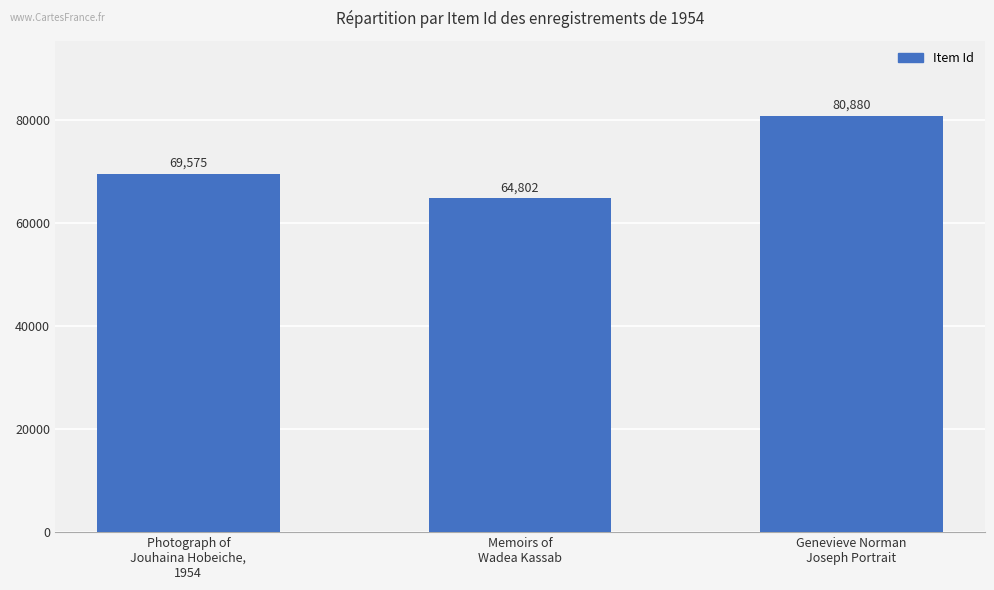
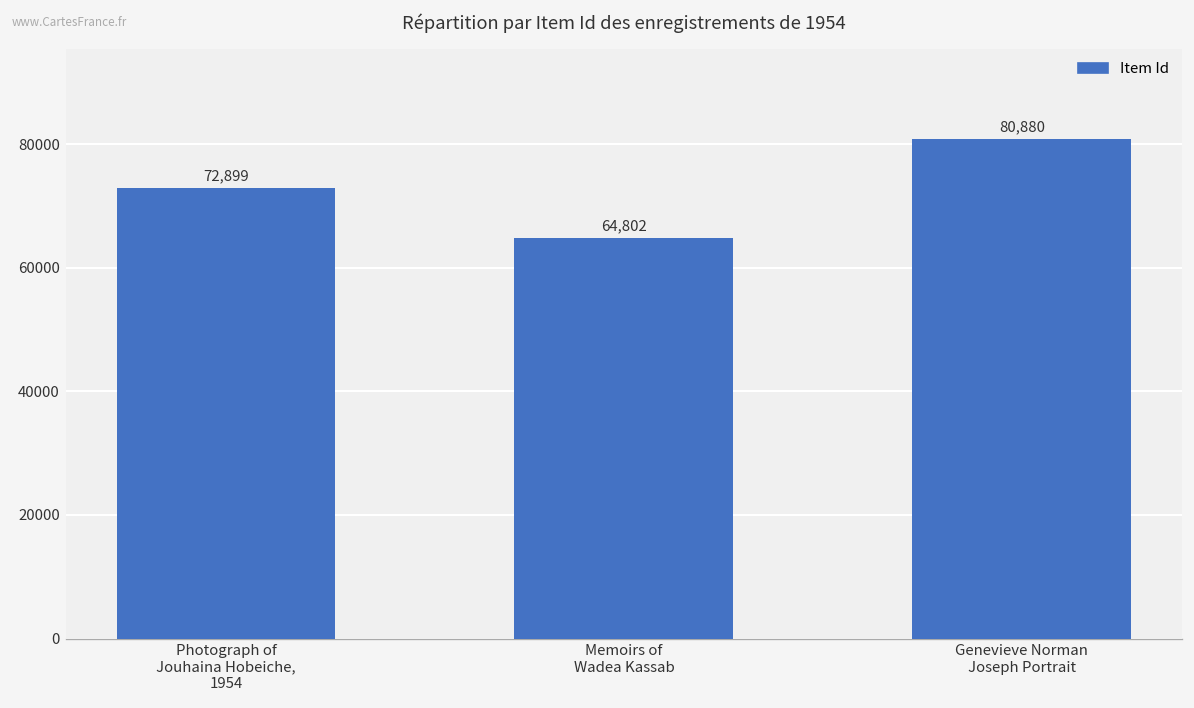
Photograph of Jouhaina Hobeiche, 1954: 69,575 -> 72,899
